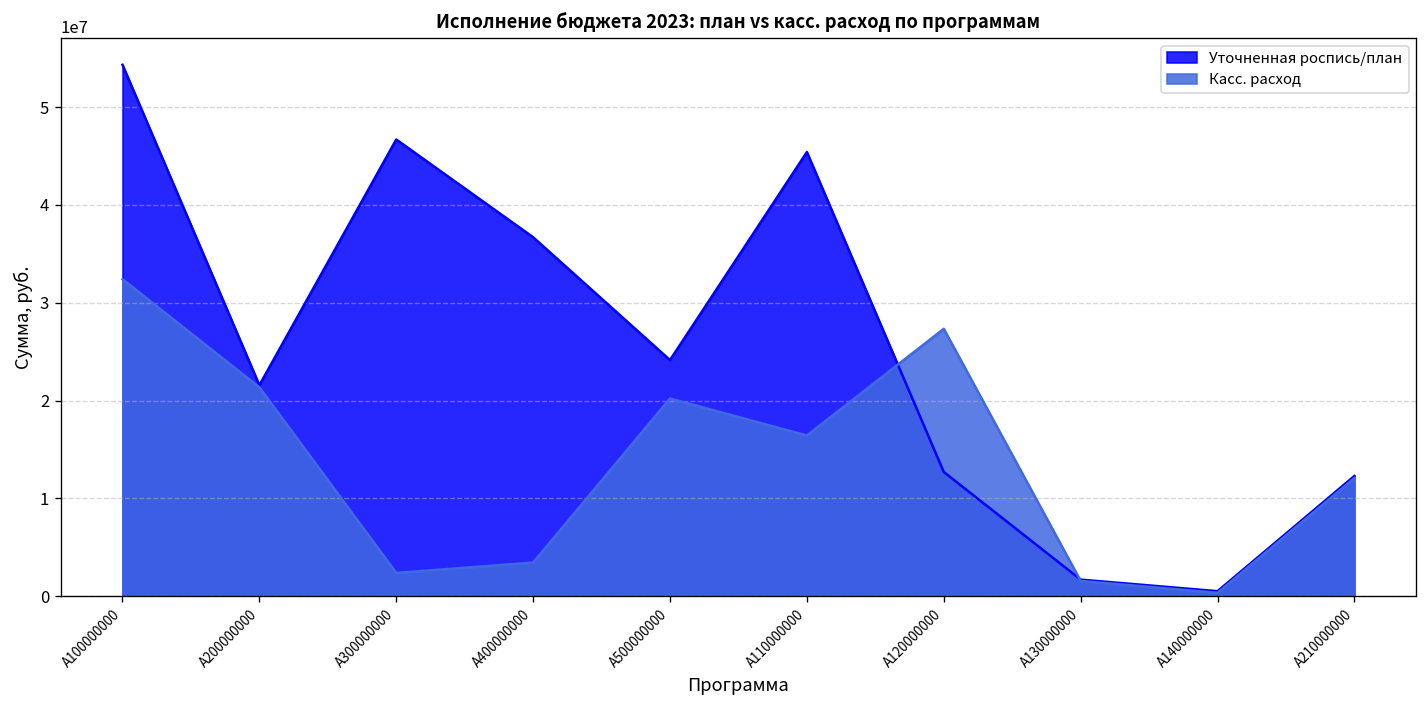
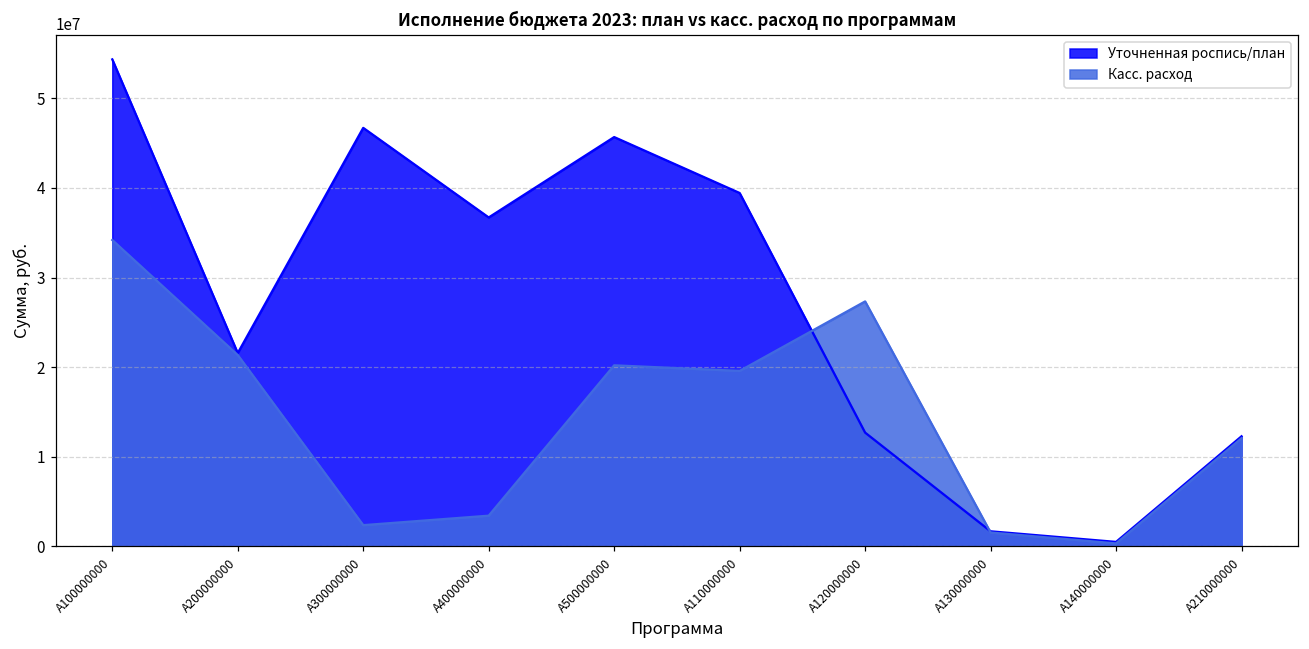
Касс. расход, A100000000: 32000000 -> 34000000
Уточненная роспись/план, A500000000: 24000000 -> 46000000
Уточненная роспись/план, A110000000: 45000000 -> 39000000
Касс. расход, A110000000: 16000000 -> 20000000
